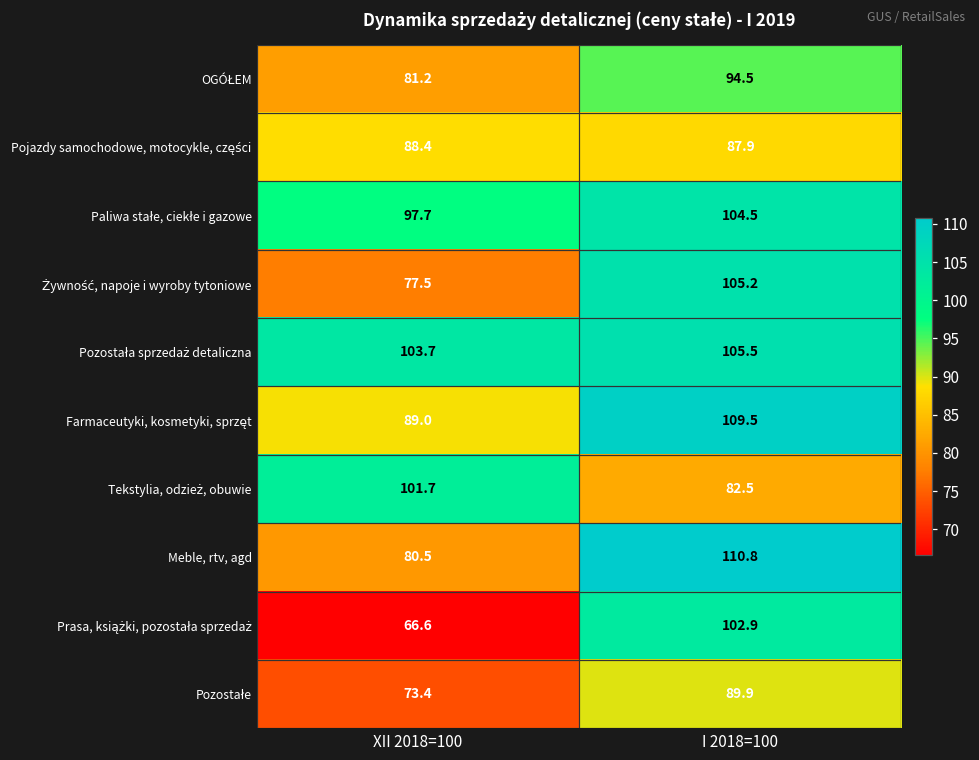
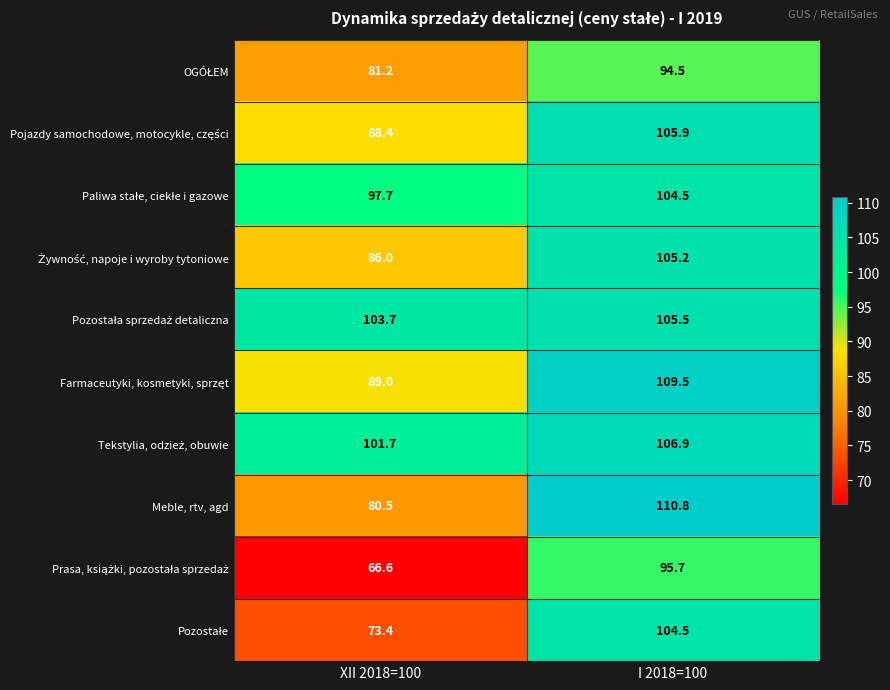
Pojazdy samochodowe, motocykle, części, I 2018=100: 87.9 -> 105.9
Żywność, napoje i wyroby tytoniowe, XII 2018=100: 77.5 -> 86.0
Tekstylia, odzież, obuwie, I 2018=100: 82.5 -> 106.9
Prasa, książki, pozostała sprzedaż, I 2018=100: 102.9 -> 95.7
Pozostałe, I 2018=100: 89.9 -> 104.5
